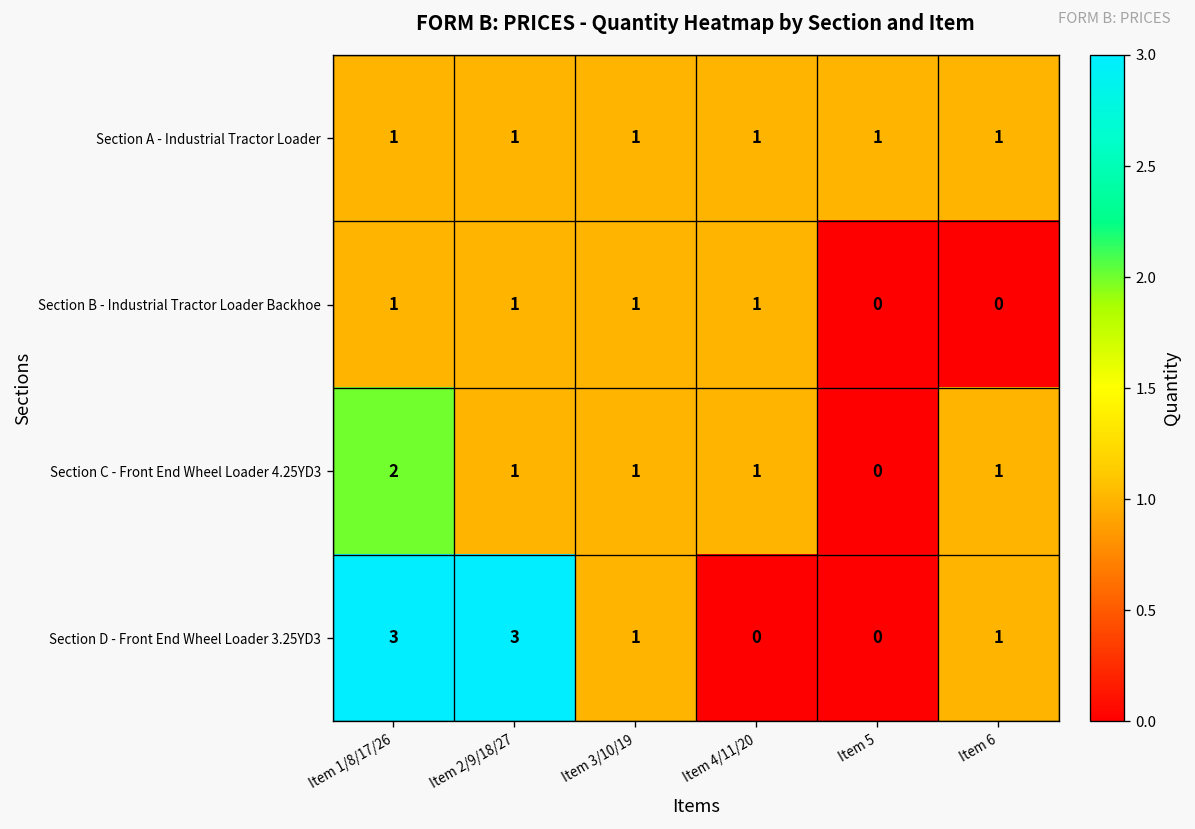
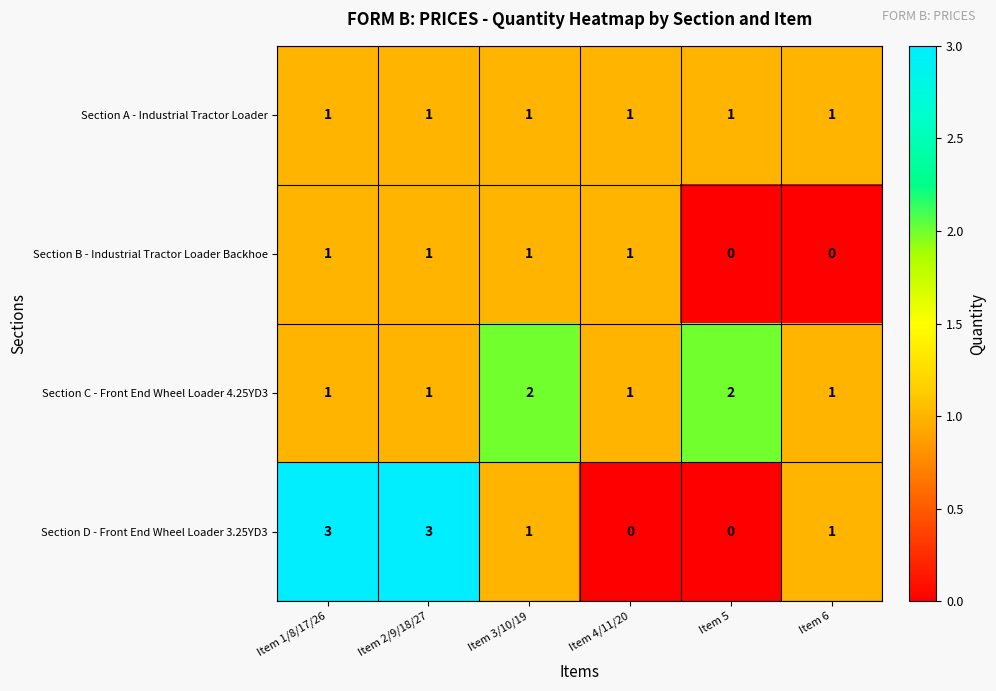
Section C - Front End Wheel Loader 4.25YD3, Item 1/8/17/26: 2 -> 1
Section C - Front End Wheel Loader 4.25YD3, Item 3/10/19: 1 -> 2
Section C - Front End Wheel Loader 4.25YD3, Item 5: 0 -> 2
